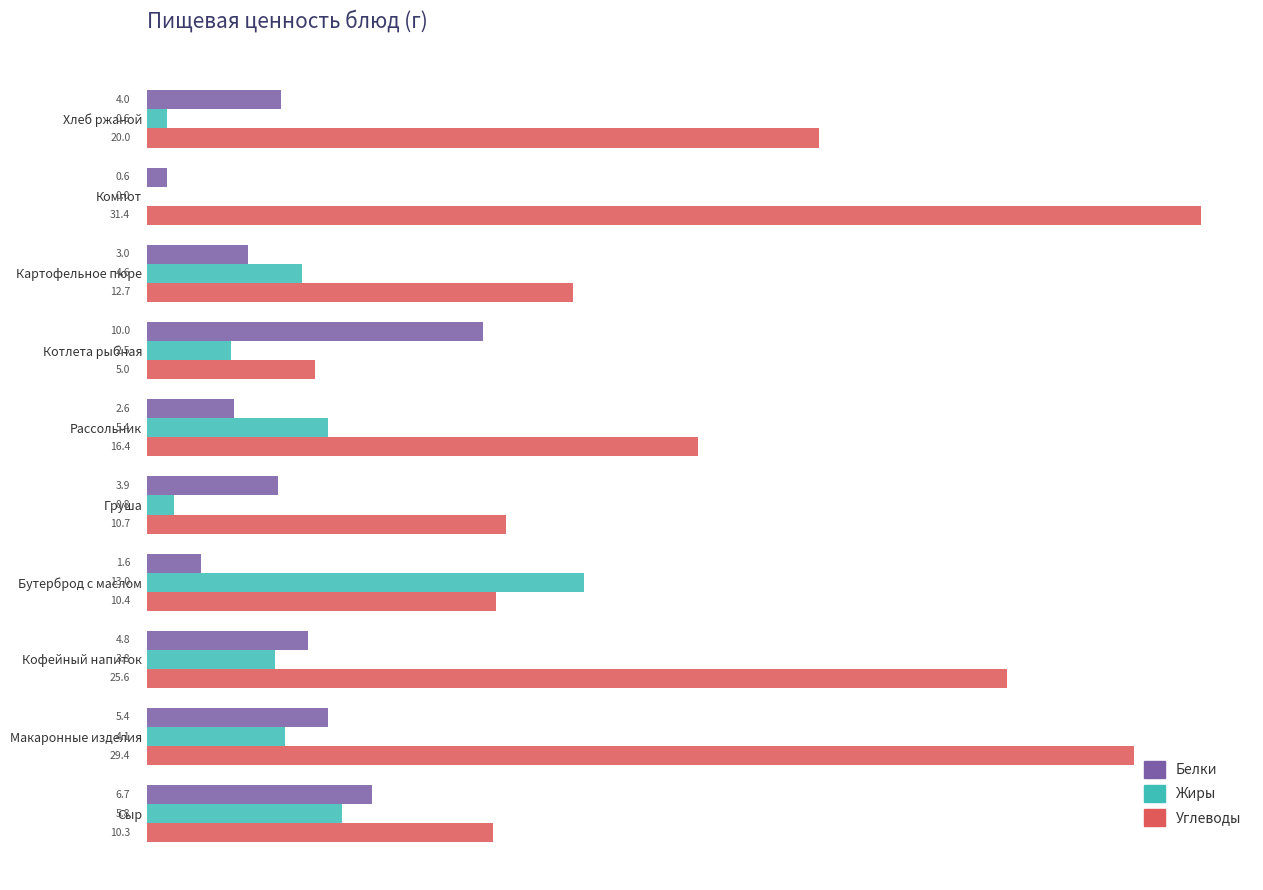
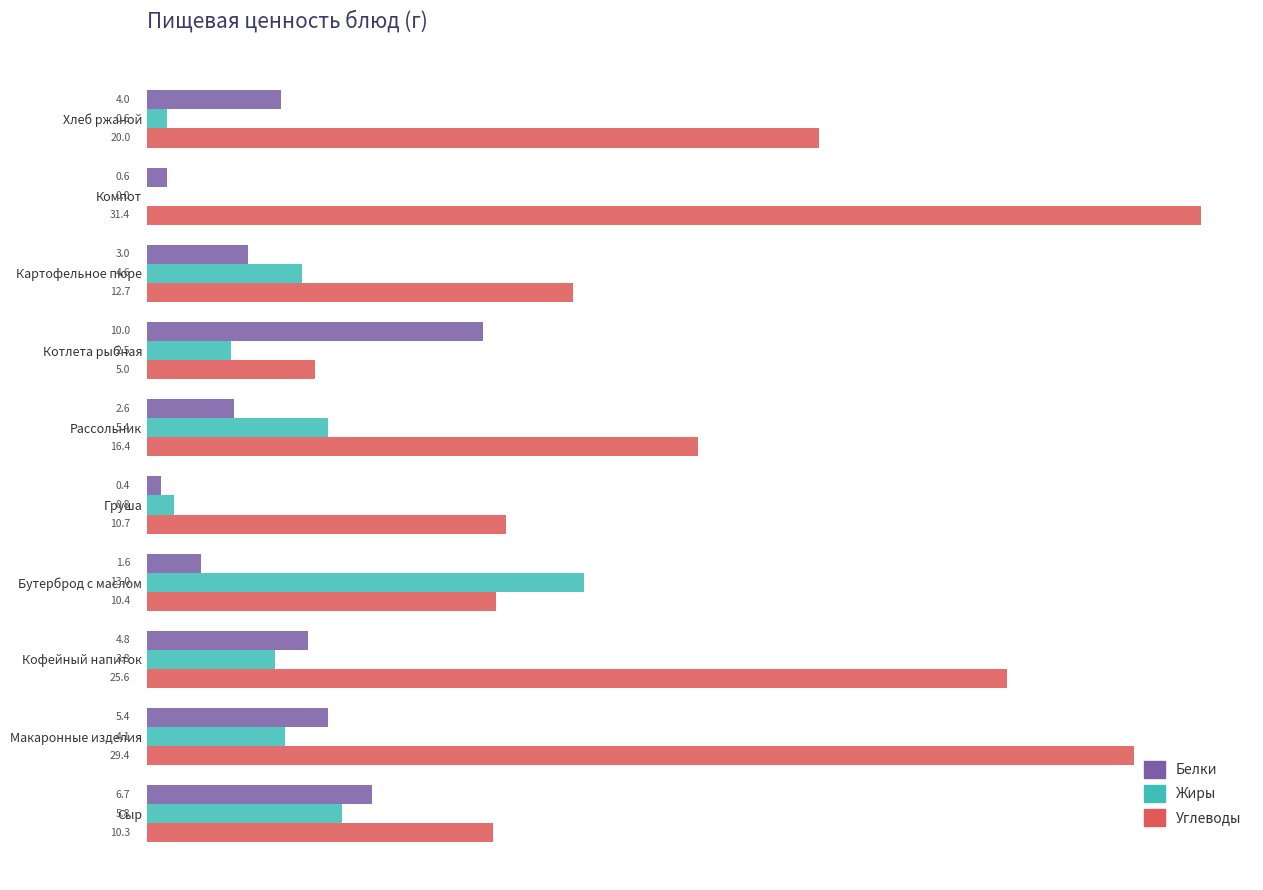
Белки, Груша: 3.9 -> 0.4
